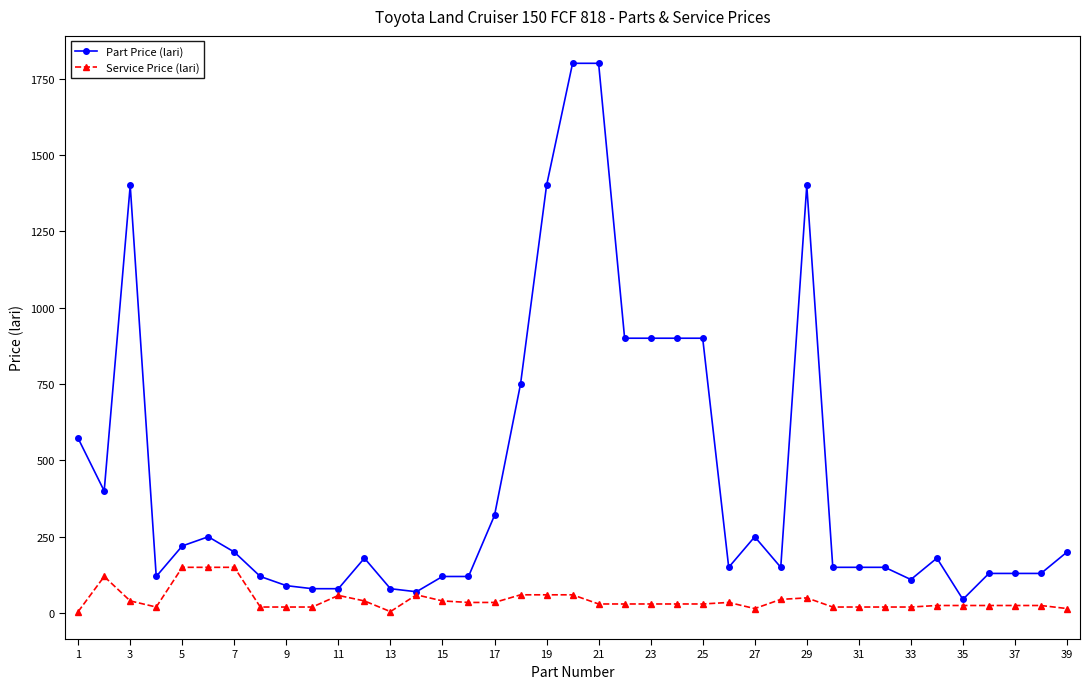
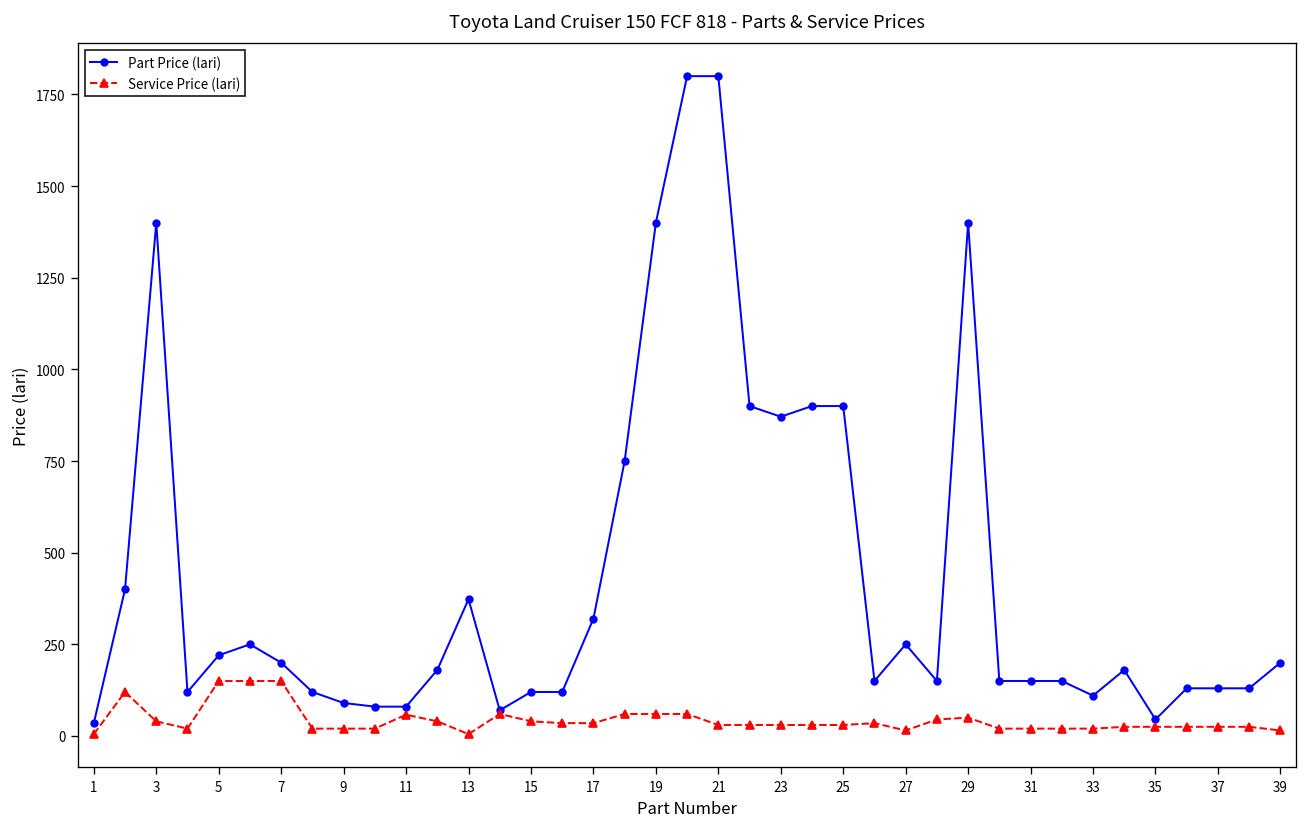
Part Price (lari), 1: 570 -> 40
Part Price (lari), 13: 80 -> 370
Part Price (lari), 23: 900 -> 870
